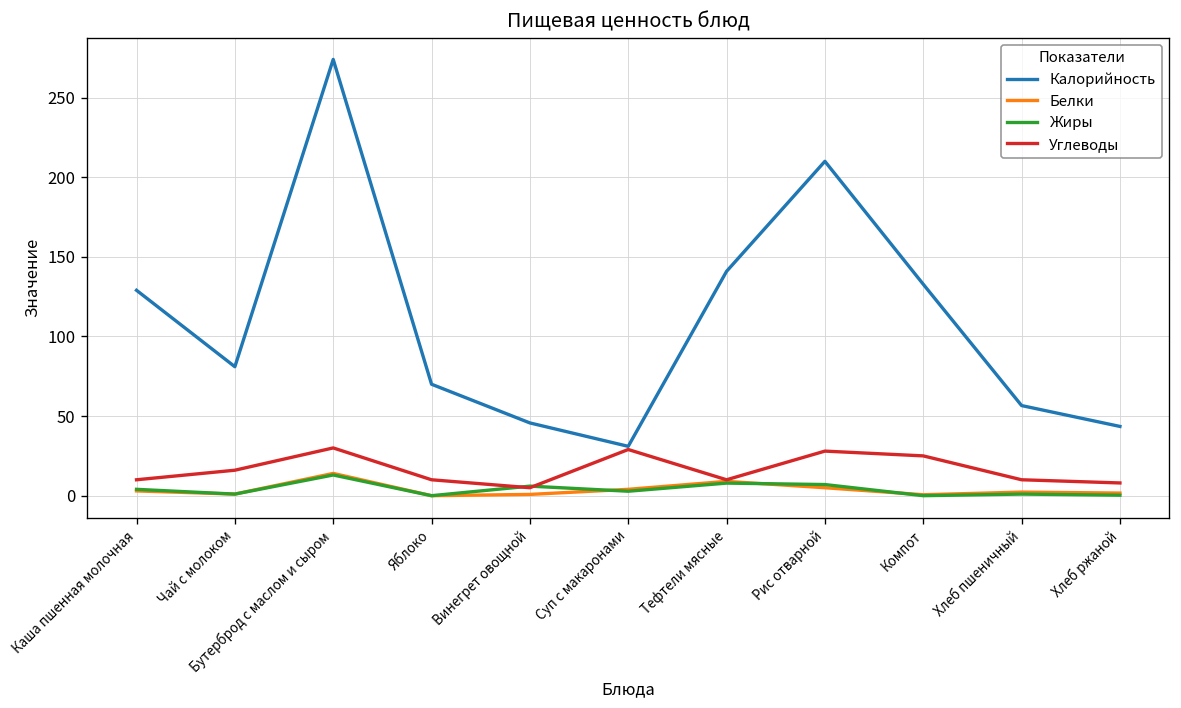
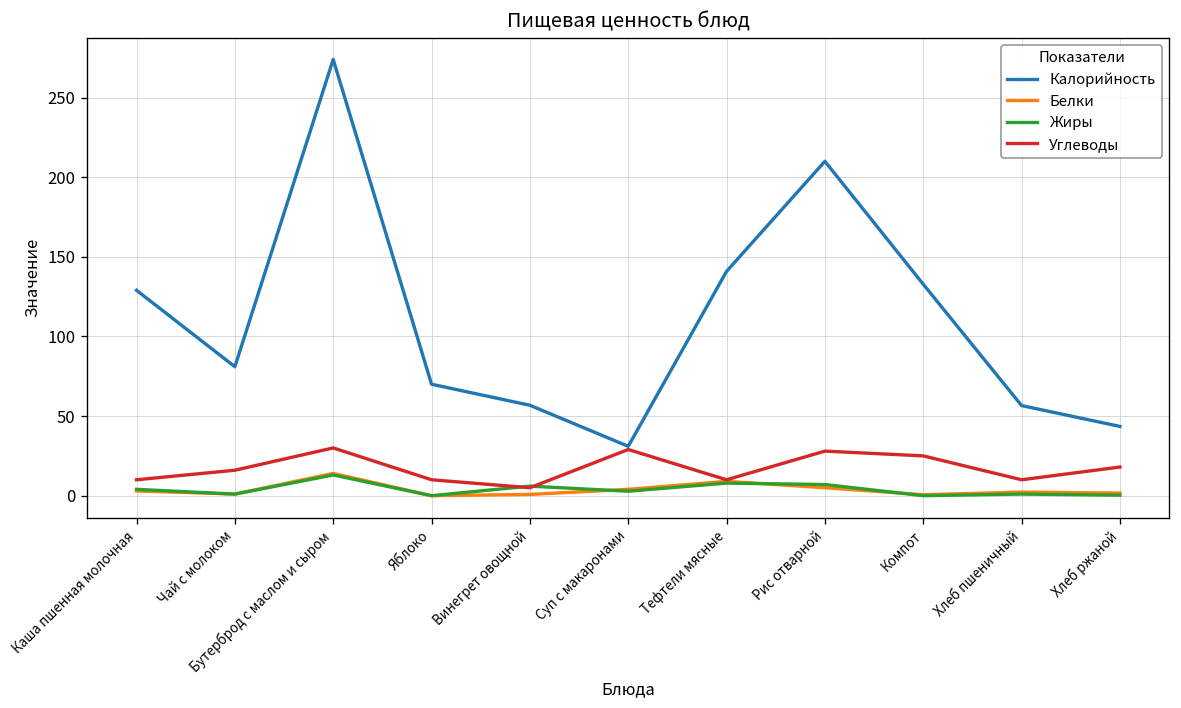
Калорийность, Винегрет овощной: 46 -> 57
Углеводы, Хлеб ржаной: 8 -> 18
